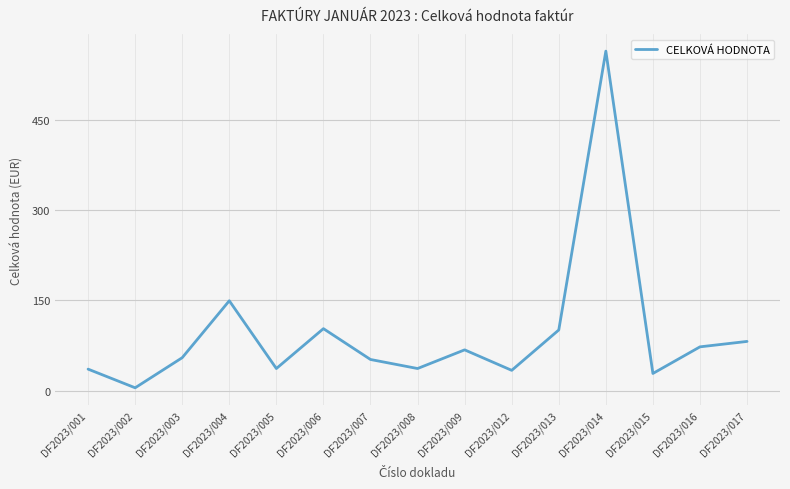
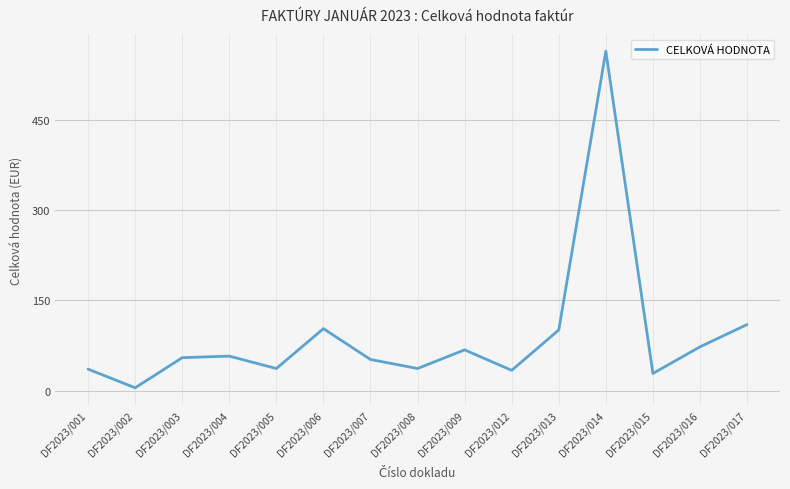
DF2023/004: 150 -> 60
DF2023/017: 80 -> 110
